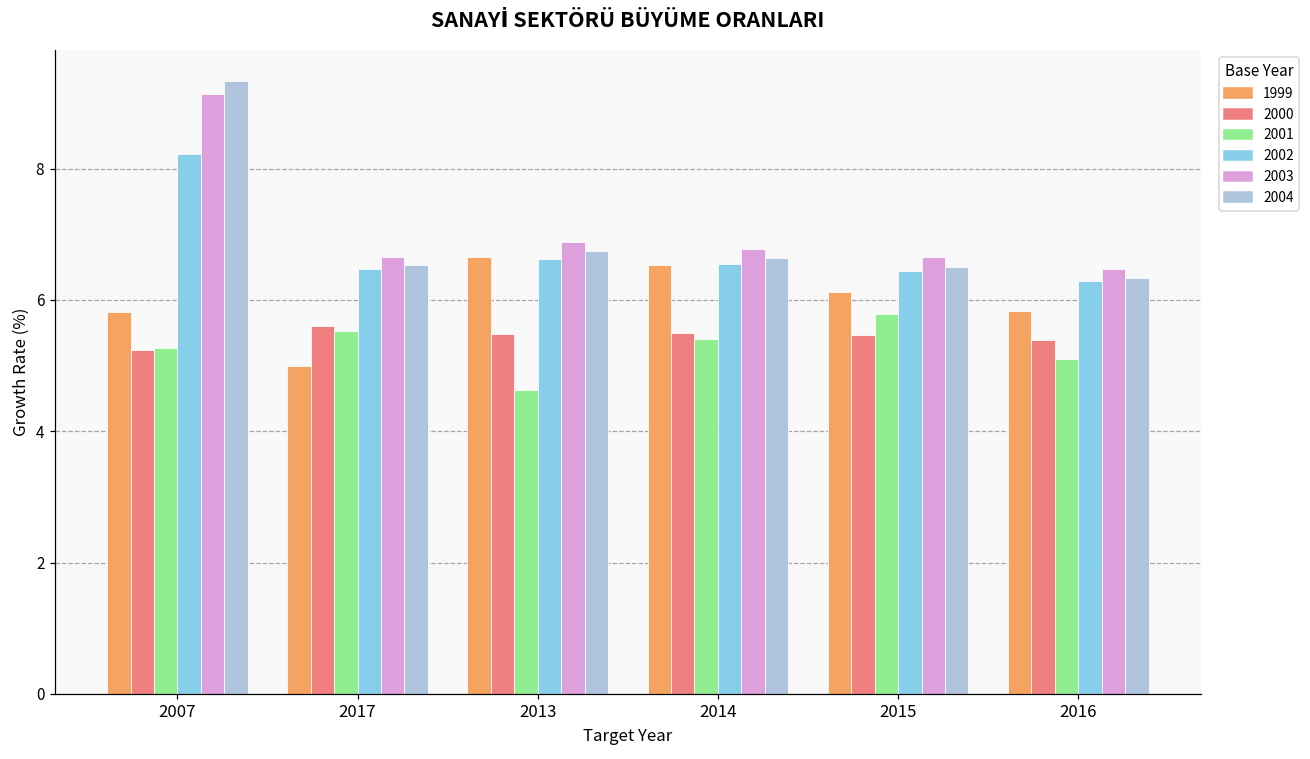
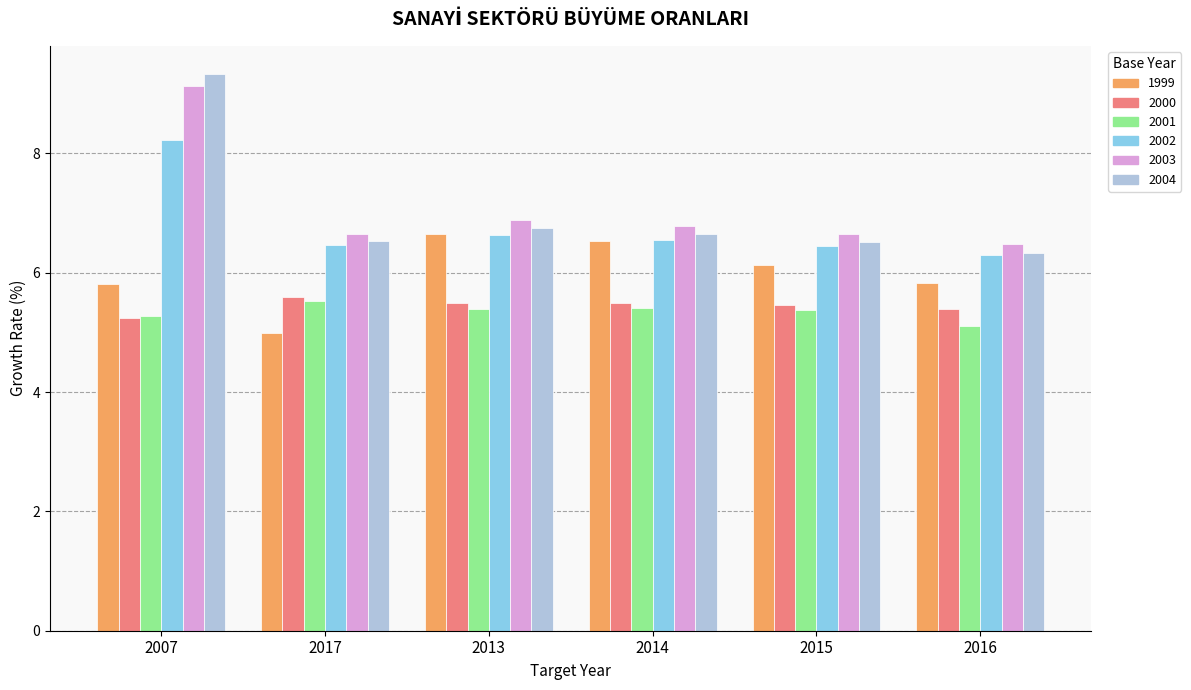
2001, 2013: 4.6 -> 5.4
2001, 2015: 5.8 -> 5.4
